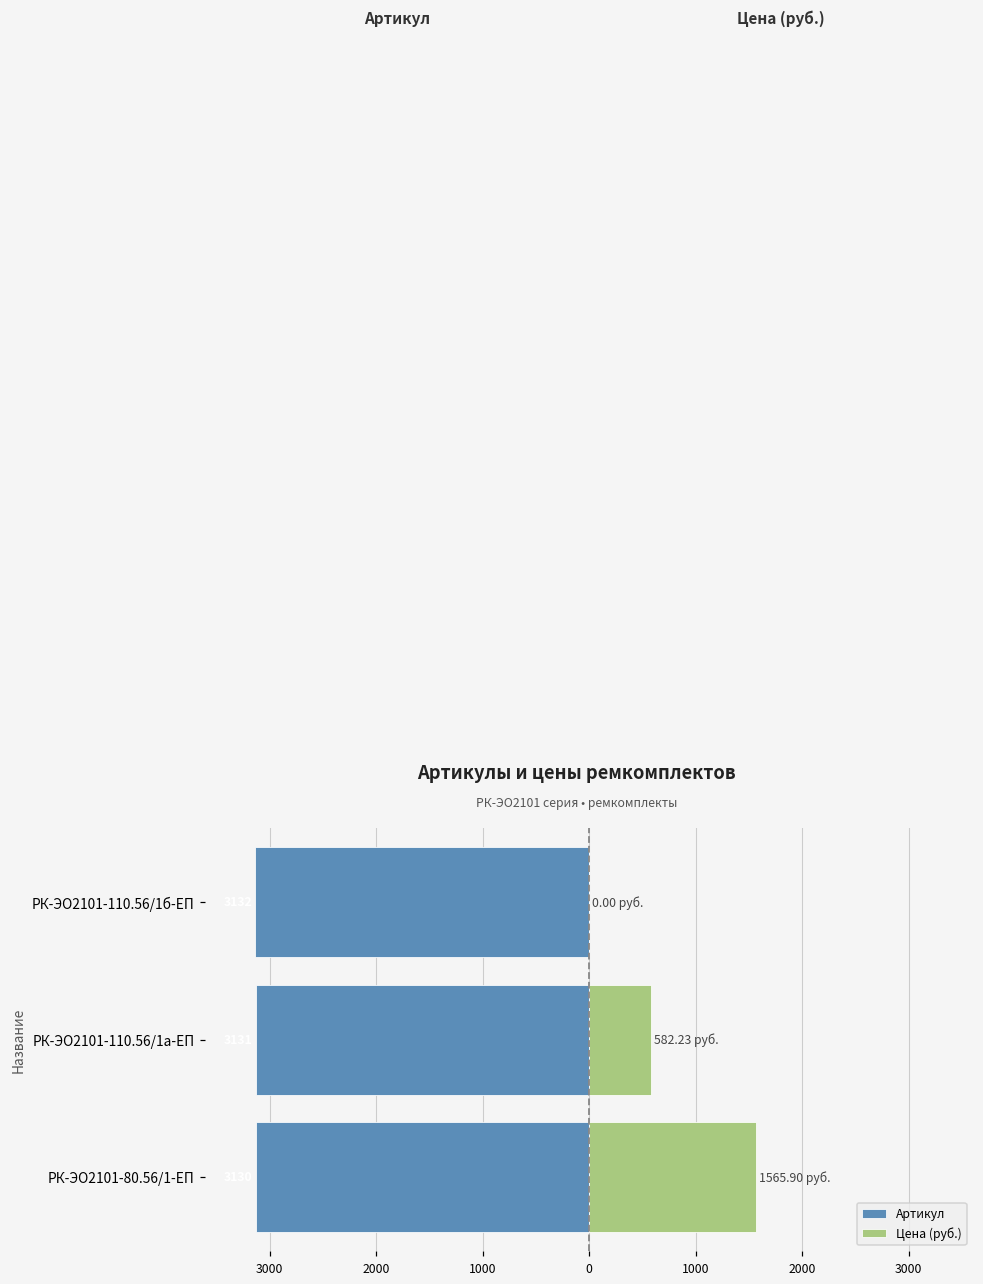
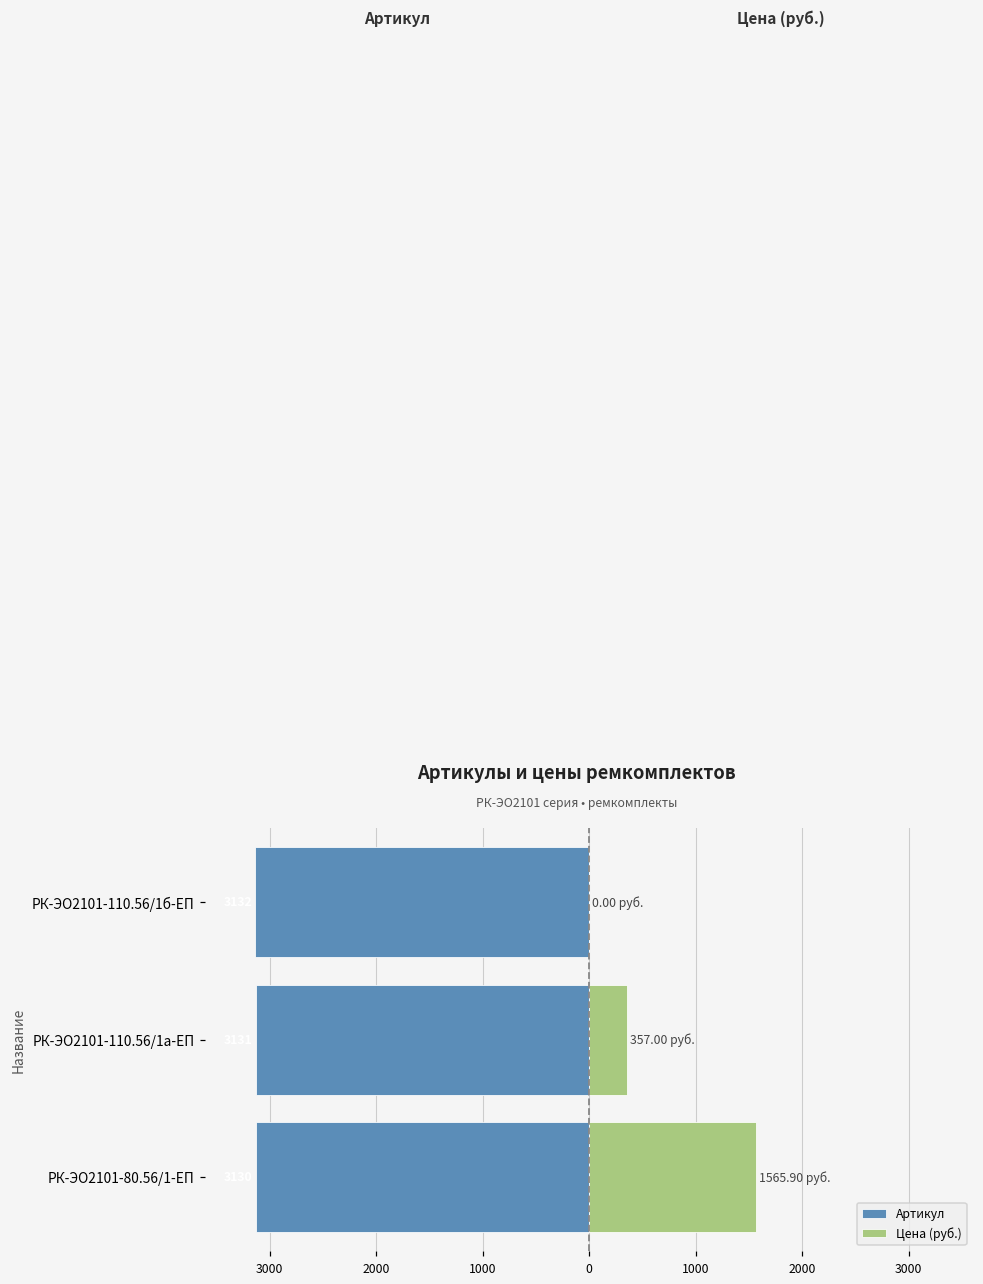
Цена (руб.), РК-ЭО2101-110.56/1а-ЕП: 582.23 -> 357.00
